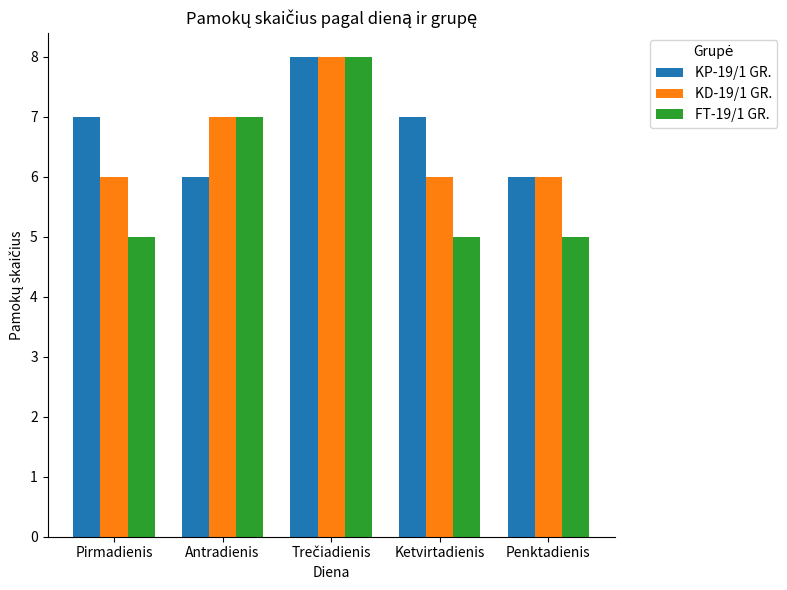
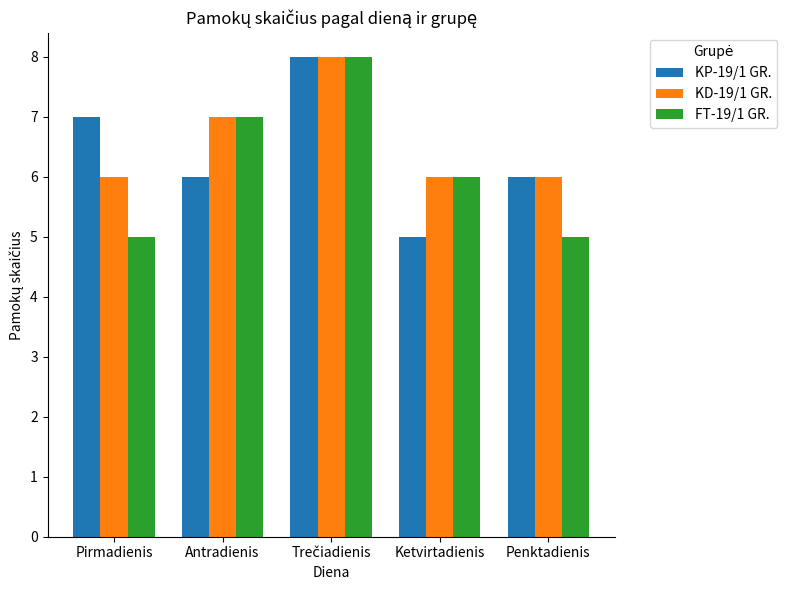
KP-19/1 GR., Ketvirtadienis: 7 -> 5
FT-19/1 GR., Ketvirtadienis: 5 -> 6
